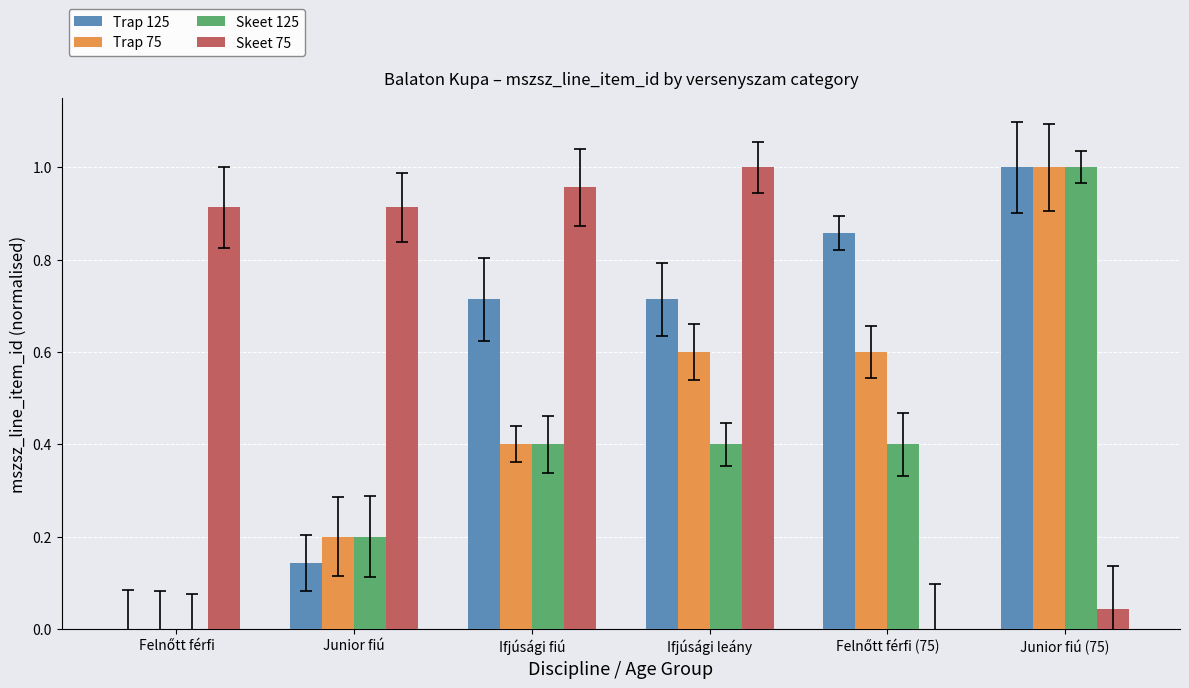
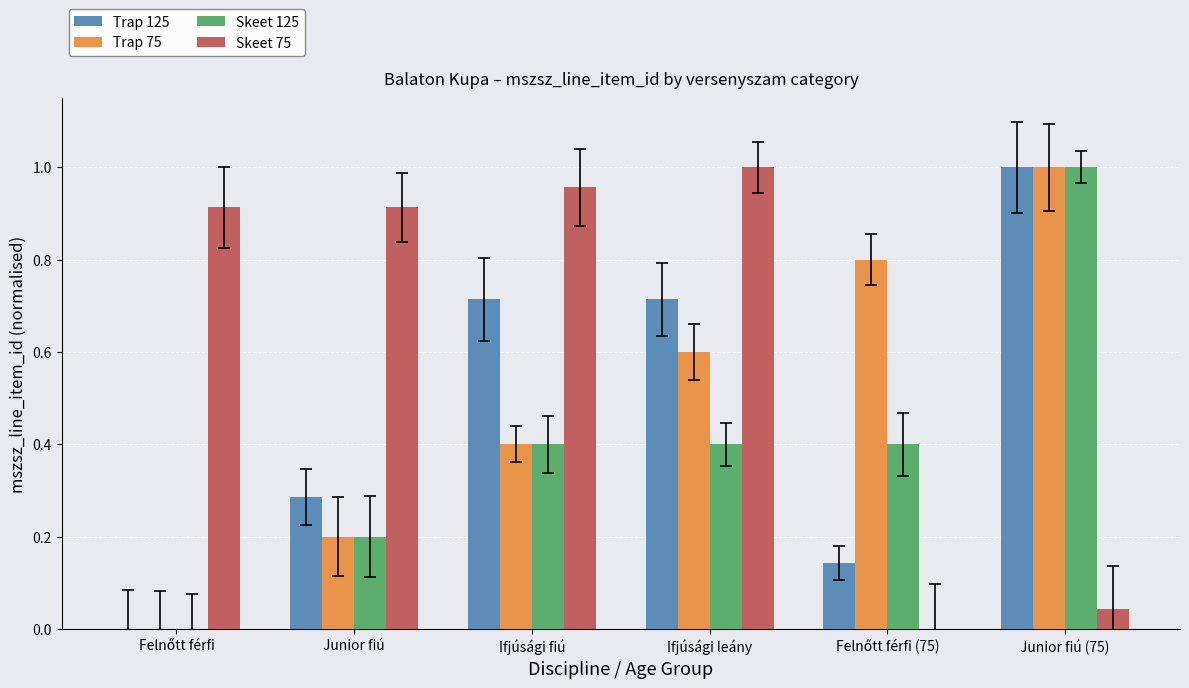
Trap 125, Junior fiú: 0.14 -> 0.29
Trap 125, Felnőtt férfi (75): 0.86 -> 0.14
Trap 75, Felnőtt férfi (75): 0.60 -> 0.80
